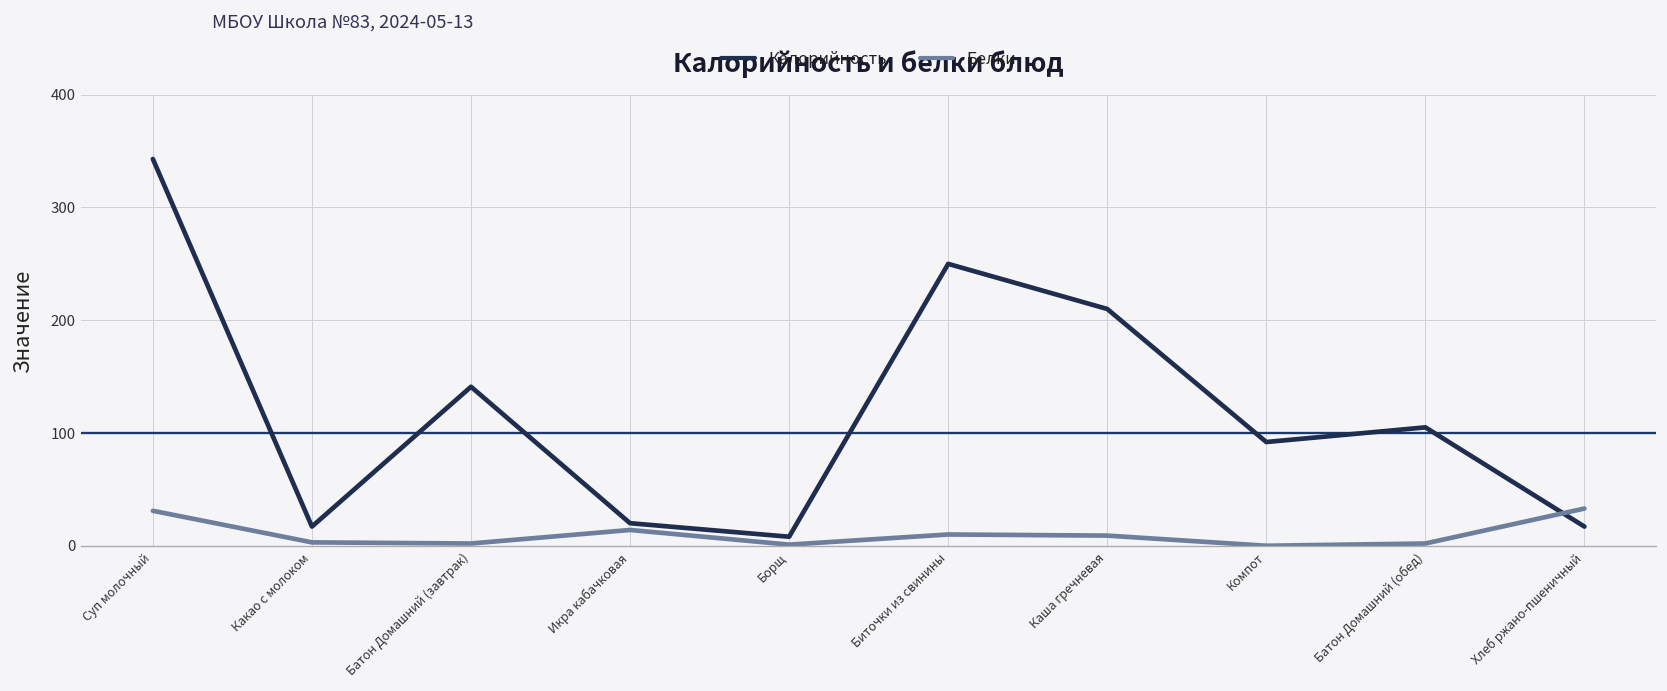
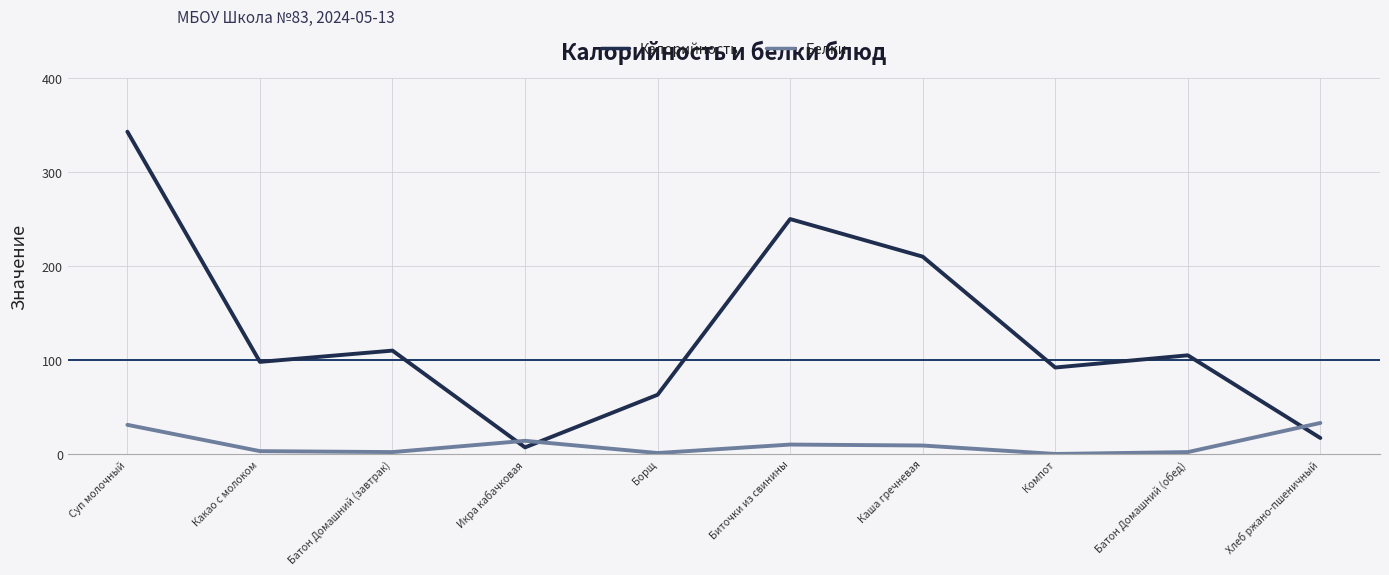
Калорийность, Какао с молоком: 20 -> 100
Калорийность, Батон Домашний (завтрак): 140 -> 110
Калорийность, Икра кабачковая: 20 -> 10
Калорийность, Борщ: 10 -> 60
